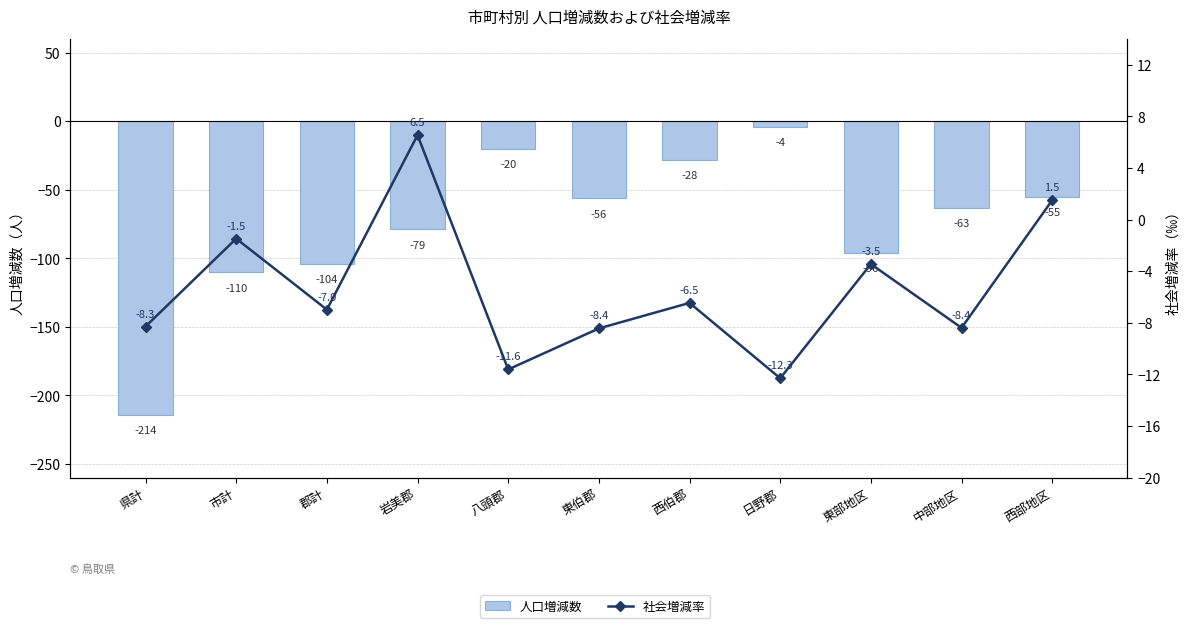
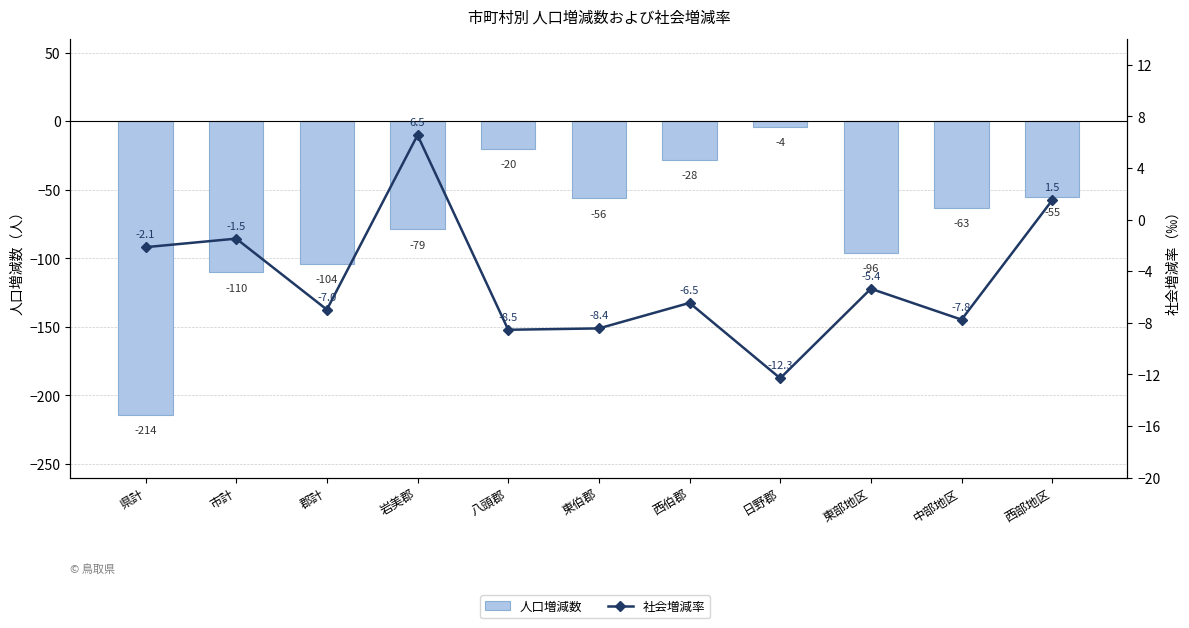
社会増減率, 県計: -8.3 -> -2.1
社会増減率, 八頭郡: -11.6 -> -8.5
社会増減率, 東部地区: -3.5 -> -5.4
社会増減率, 中部地区: -8.4 -> -7.8
